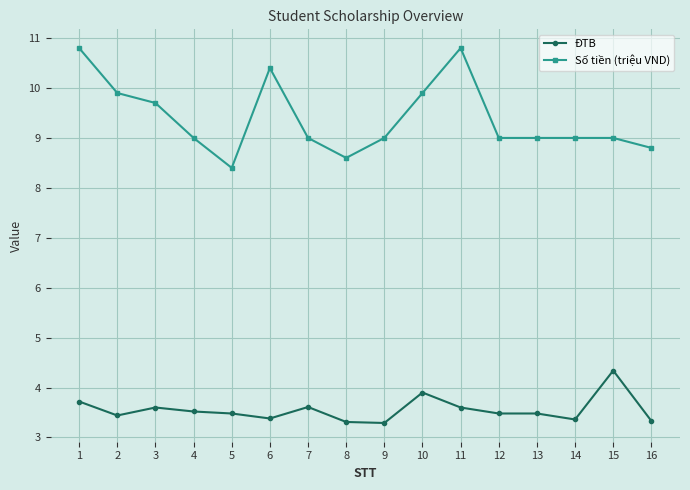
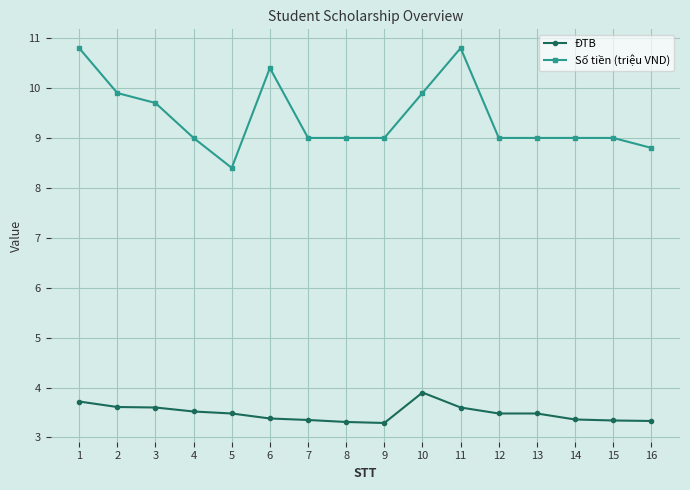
ĐTB, 2: 3.4 -> 3.6
ĐTB, 7: 3.6 -> 3.4
Số tiền (triệu VND), 8: 8.6 -> 9.0
ĐTB, 15: 4.3 -> 3.3
